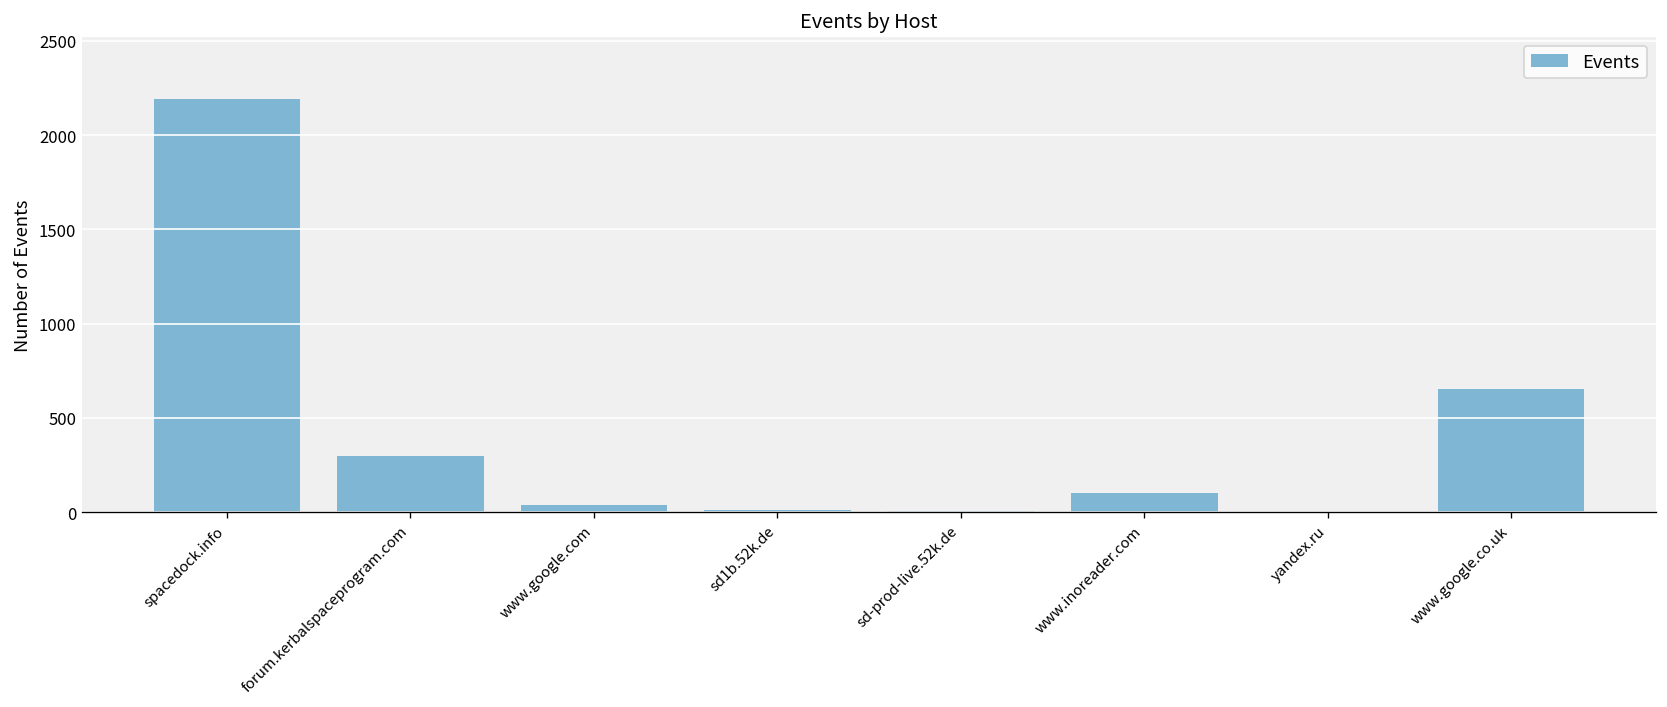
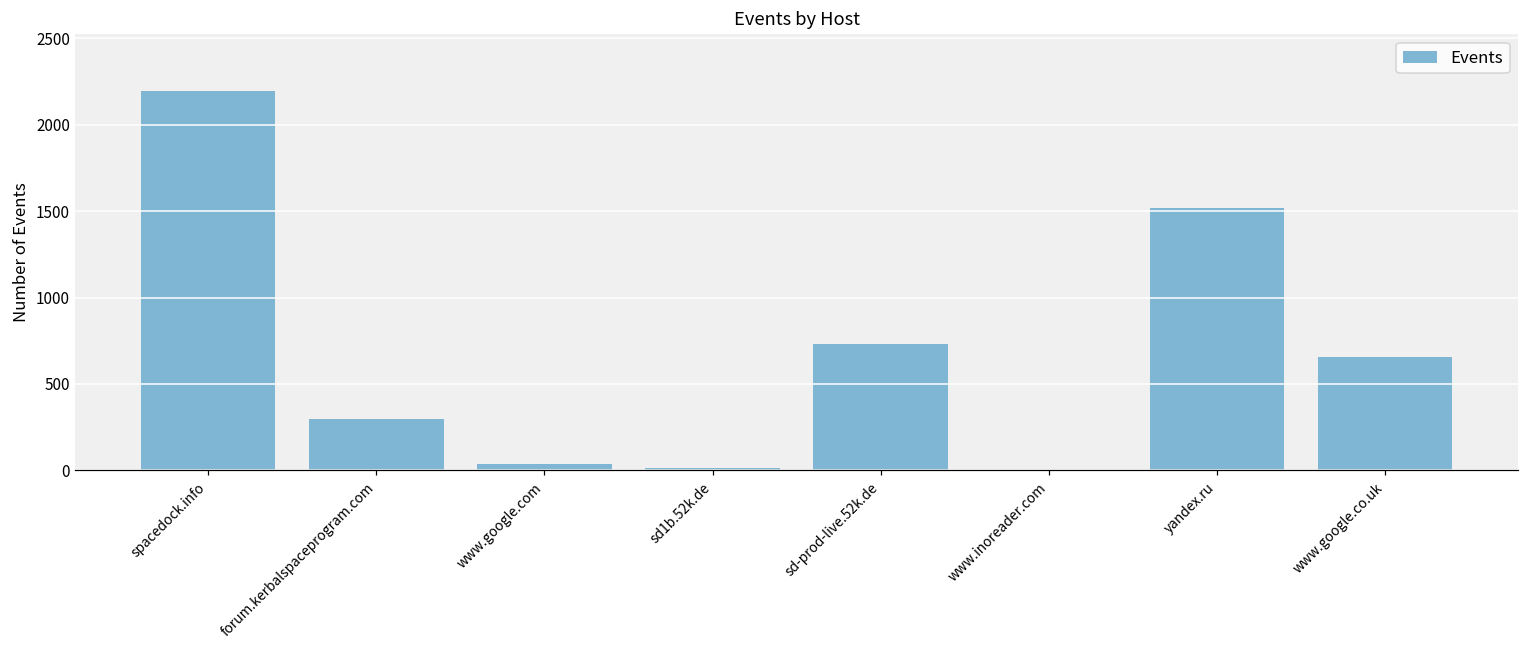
sd-prod-live.52k.de: 10 -> 730
www.inoreader.com: 100 -> 0
yandex.ru: 0 -> 1520
